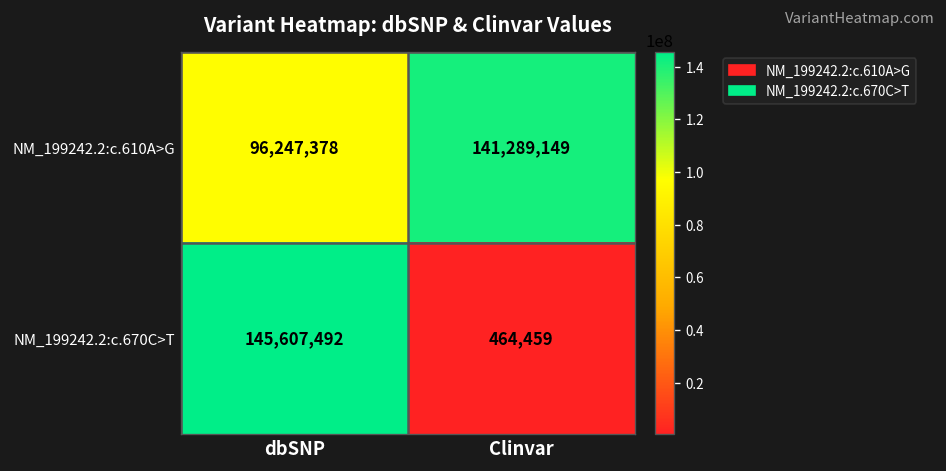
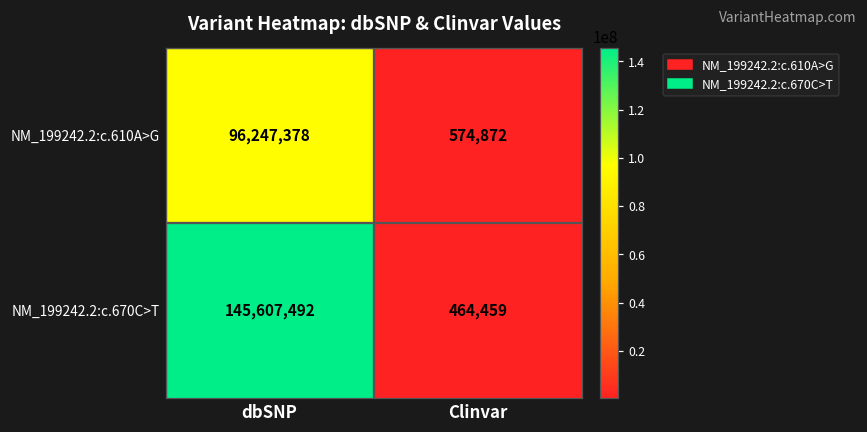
NM_199242.2:c.610A>G, Clinvar: 141,289,149 -> 574,872
